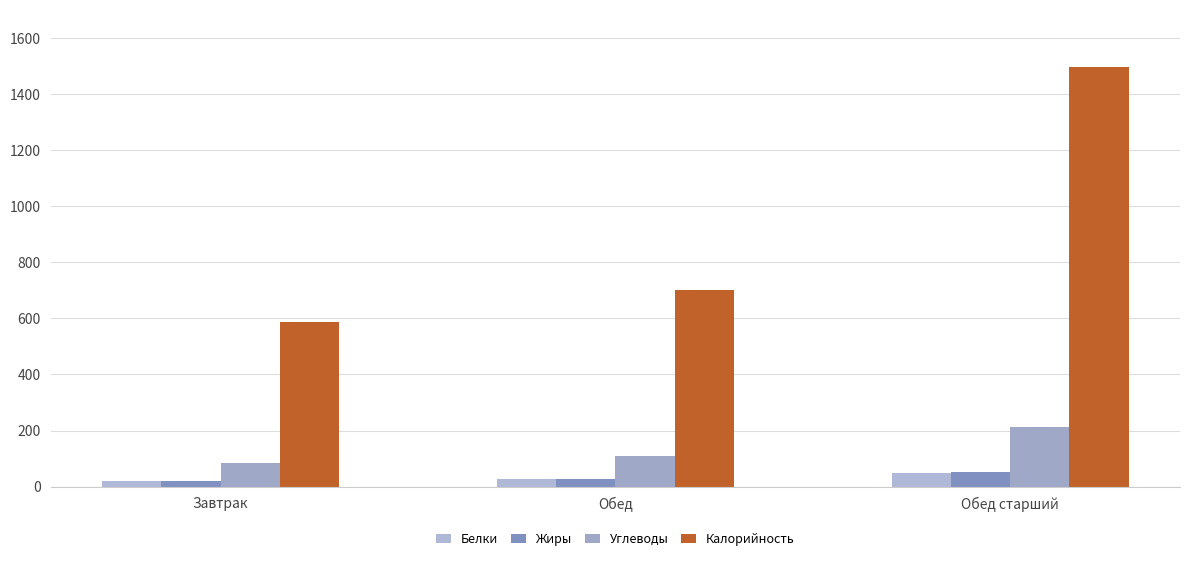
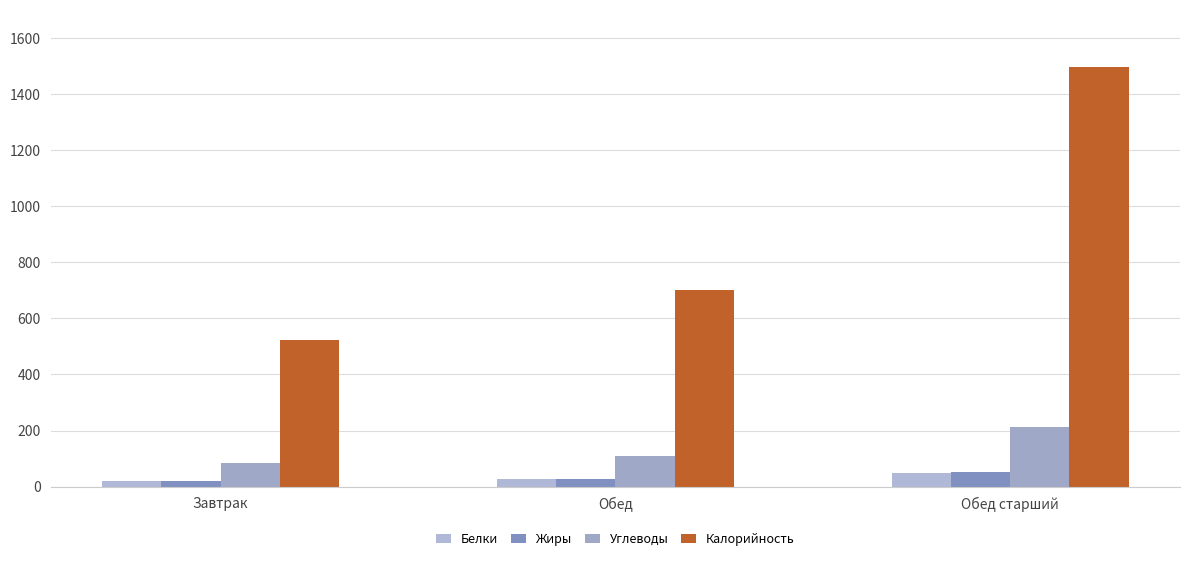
Калорийность, Завтрак: 590 -> 520
